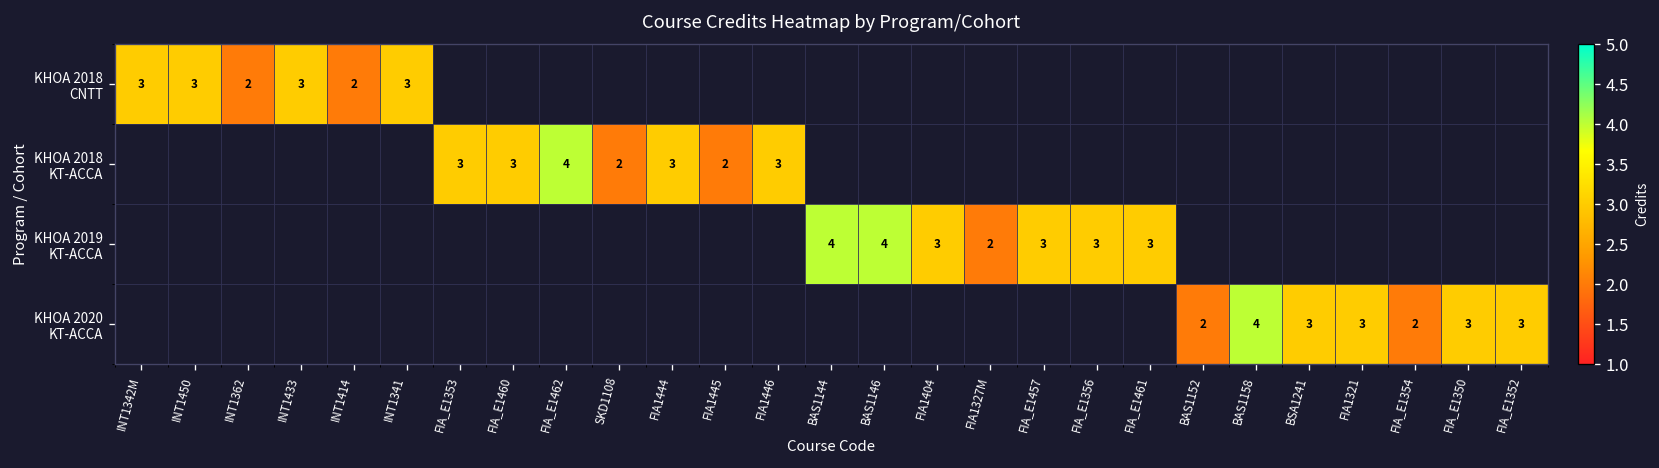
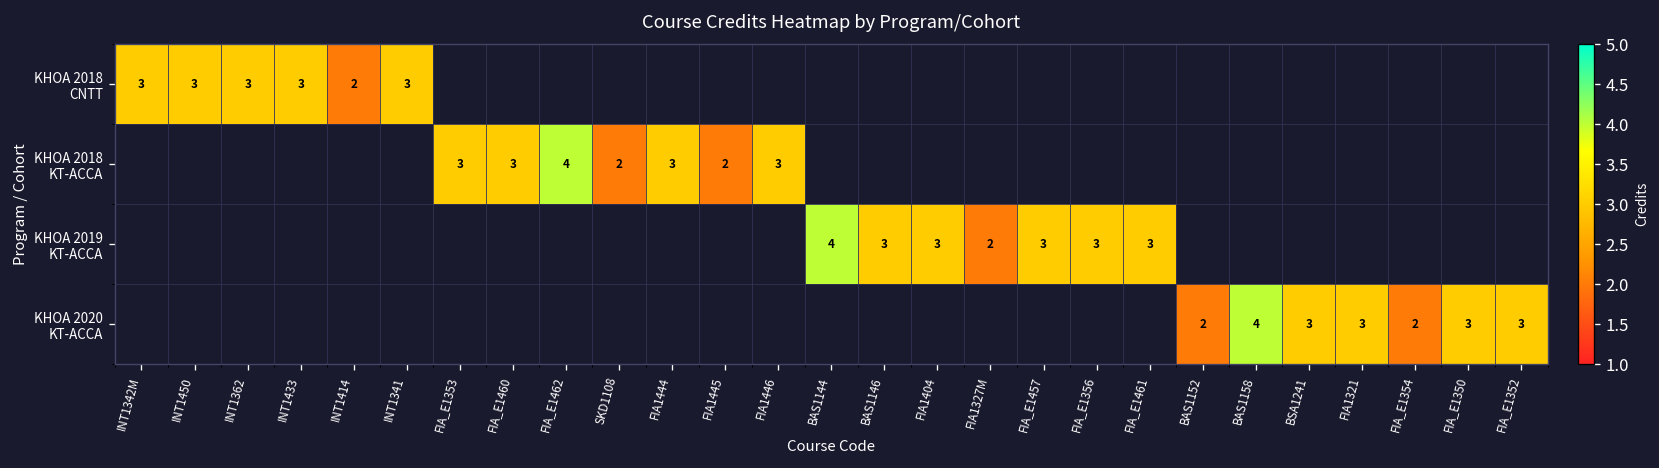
KHOA 2018 CNTT, INT1362: 2 -> 3
KHOA 2019 KT-ACCA, BAS1146: 4 -> 3
